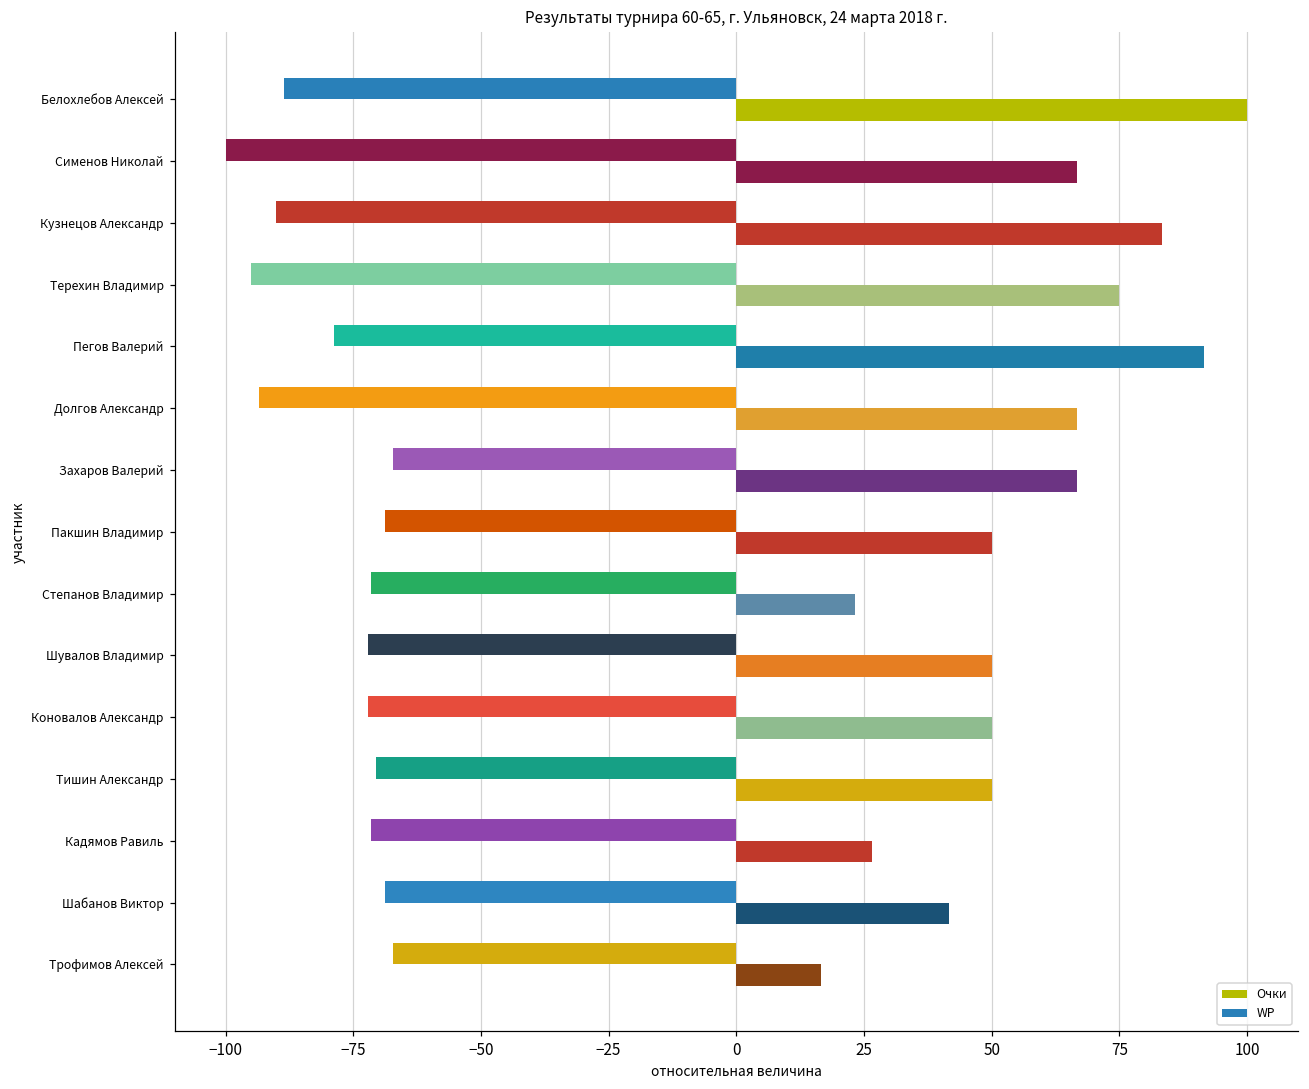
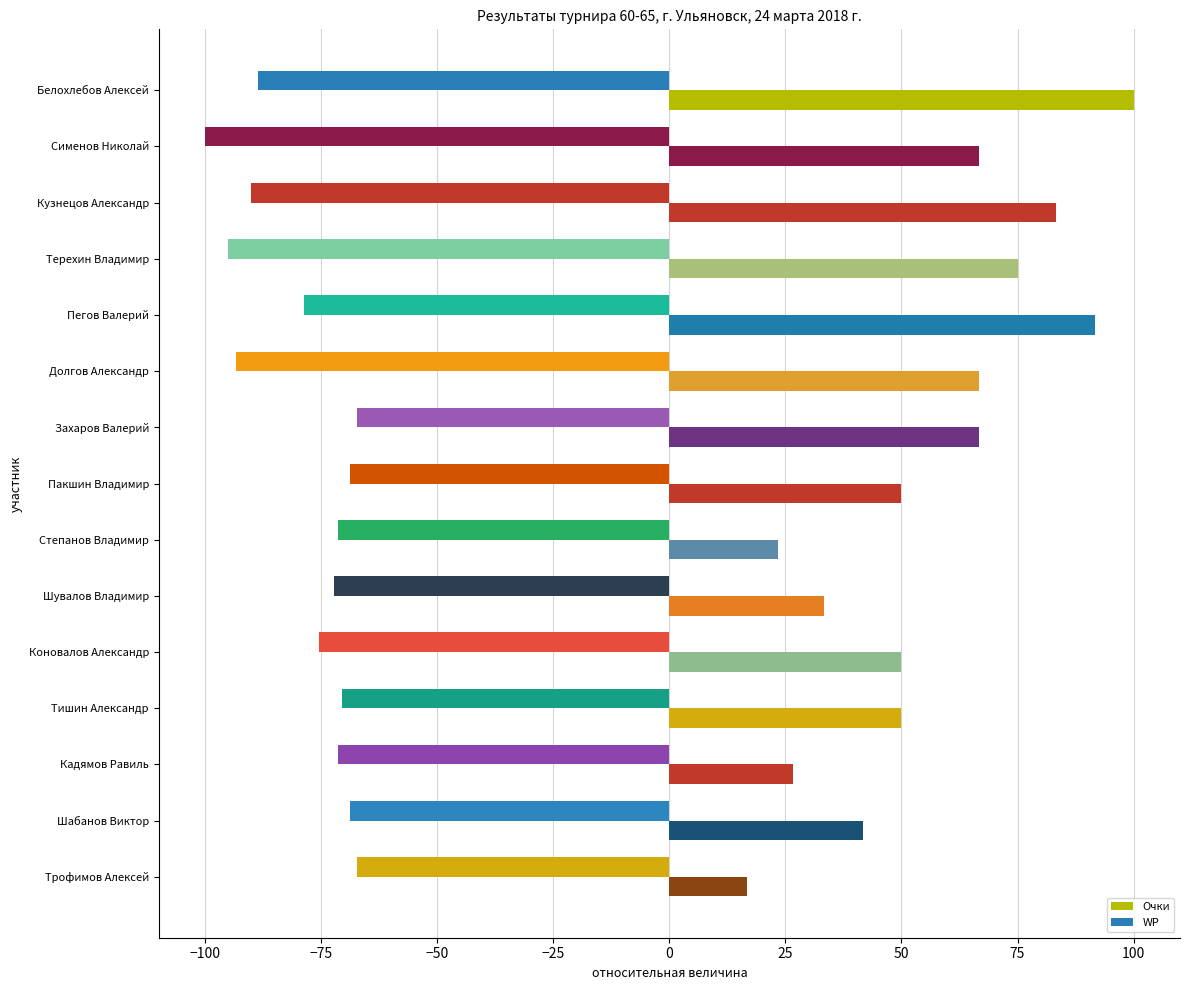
Очки, Шувалов Владимир: 50 -> 33
WP, Коновалов Александр: -72 -> -75
